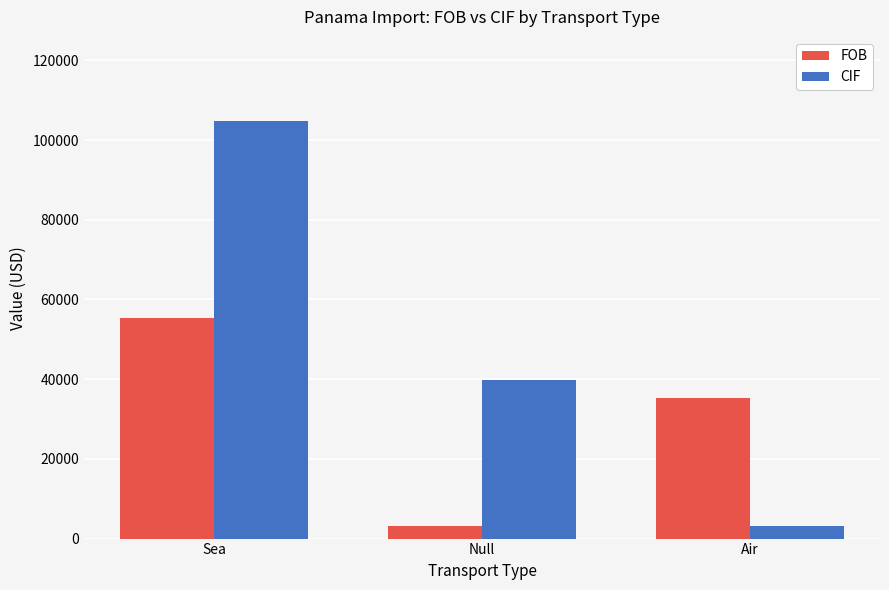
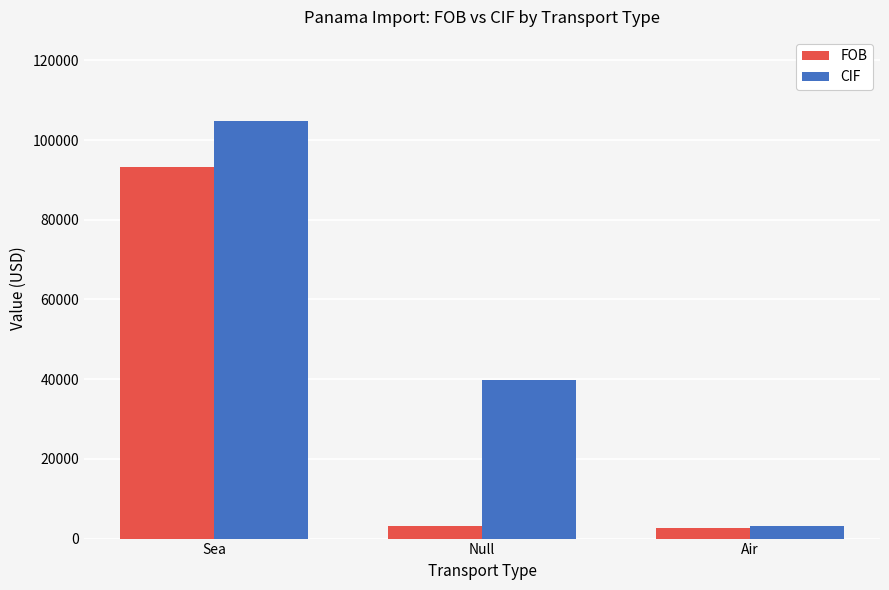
FOB, Sea: 55000 -> 93000
FOB, Air: 35000 -> 3000
